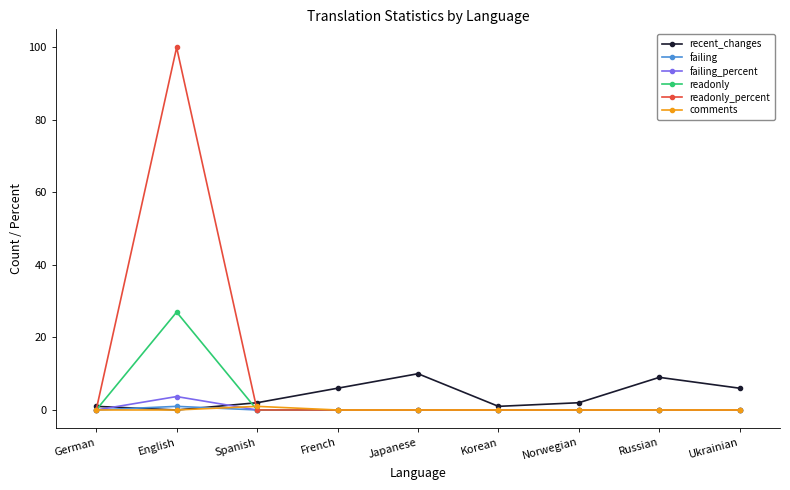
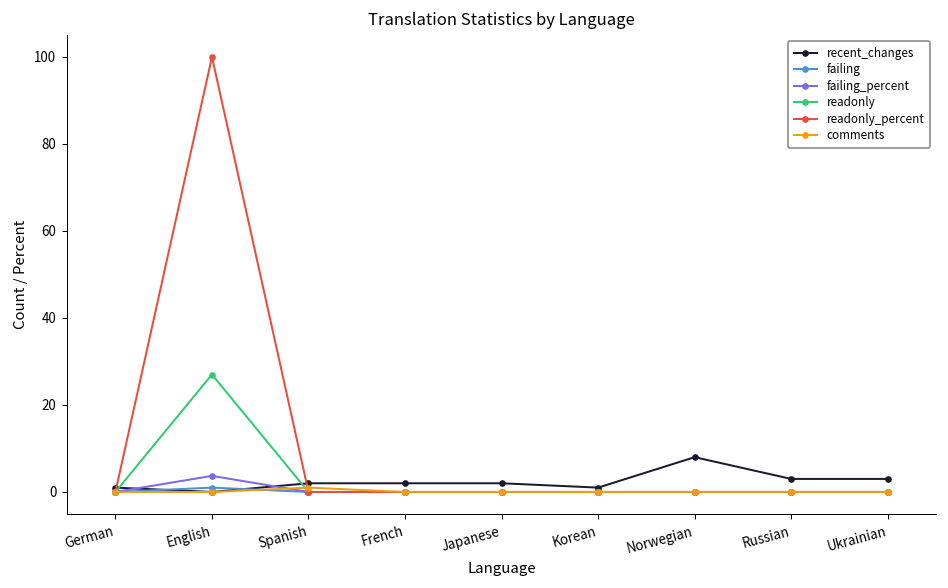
recent_changes, French: 6 -> 2
recent_changes, Japanese: 10 -> 2
recent_changes, Norwegian: 2 -> 8
recent_changes, Russian: 9 -> 3
recent_changes, Ukrainian: 6 -> 3
